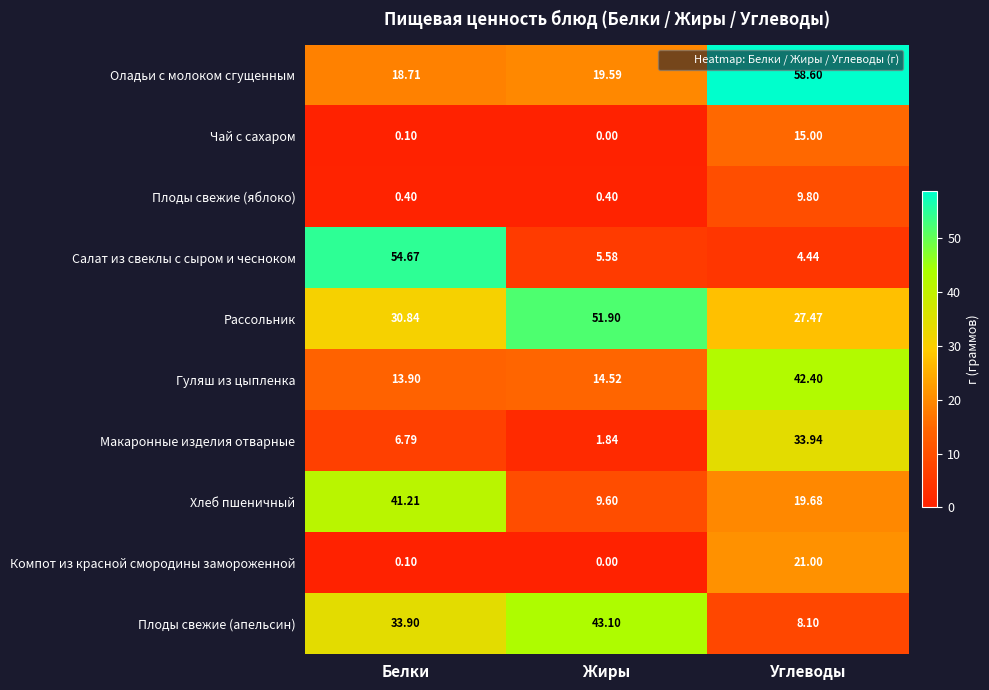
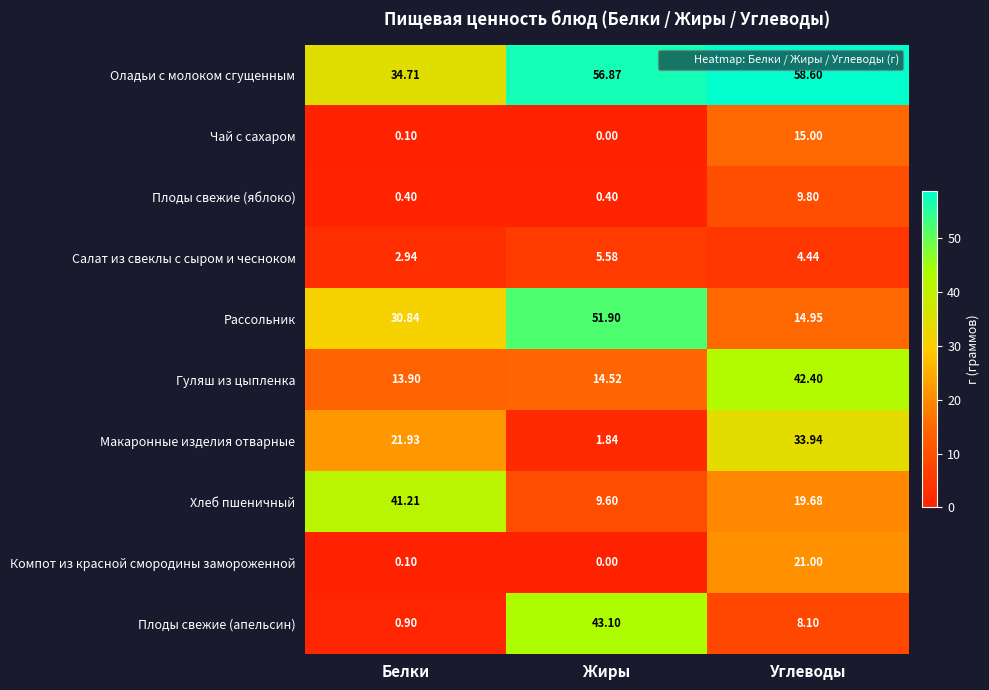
Оладьи с молоком сгущенным, Белки: 18.71 -> 34.71
Оладьи с молоком сгущенным, Жиры: 19.59 -> 56.87
Салат из свеклы с сыром и чесноком, Белки: 54.67 -> 2.94
Рассольник, Углеводы: 27.47 -> 14.95
Макаронные изделия отварные, Белки: 6.79 -> 21.93
Плоды свежие (апельсин), Белки: 33.90 -> 0.90
